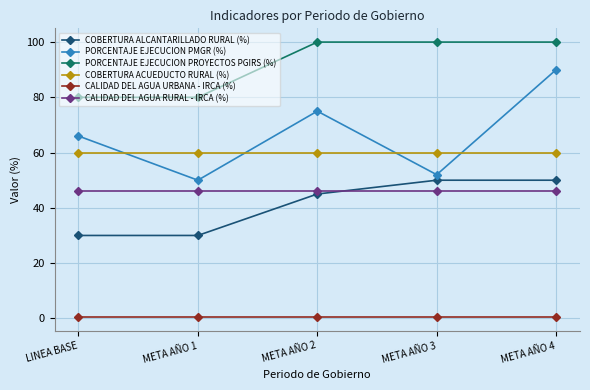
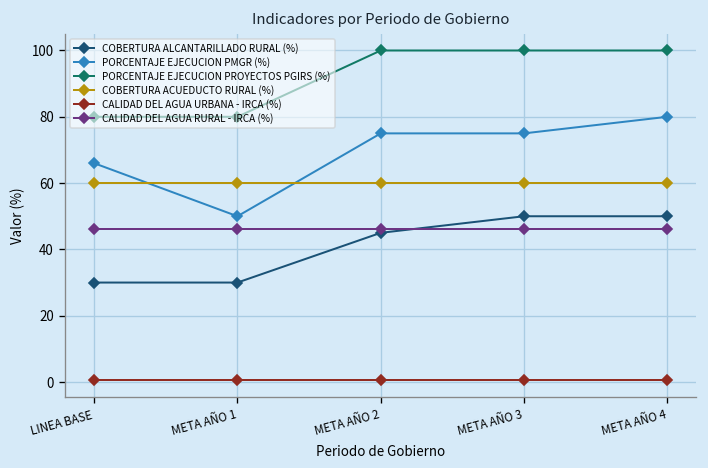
PORCENTAJE EJECUCION PMGR (%), META AÑO 3: 52 -> 75
PORCENTAJE EJECUCION PMGR (%), META AÑO 4: 90 -> 80
